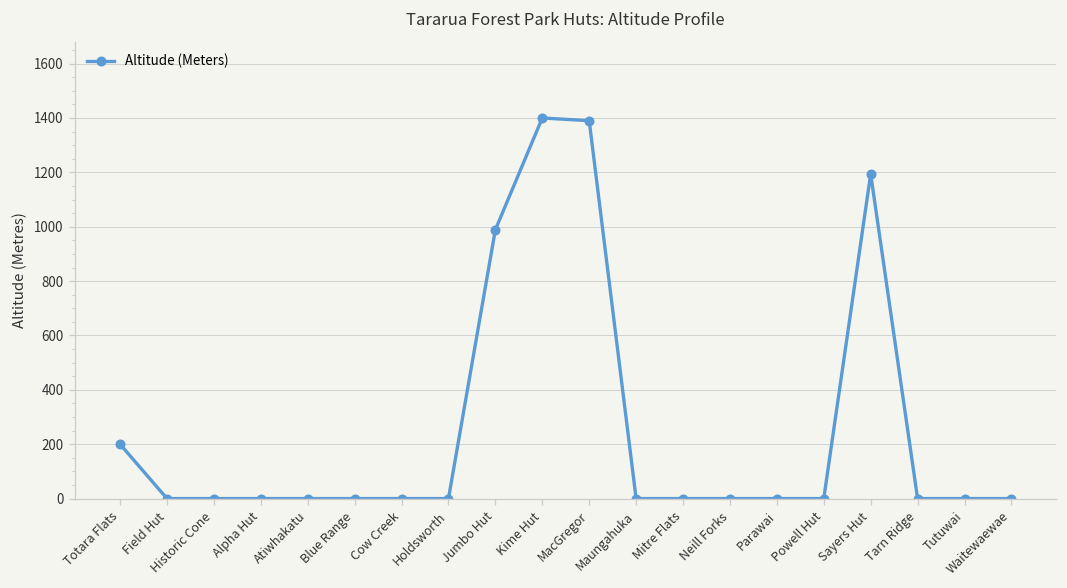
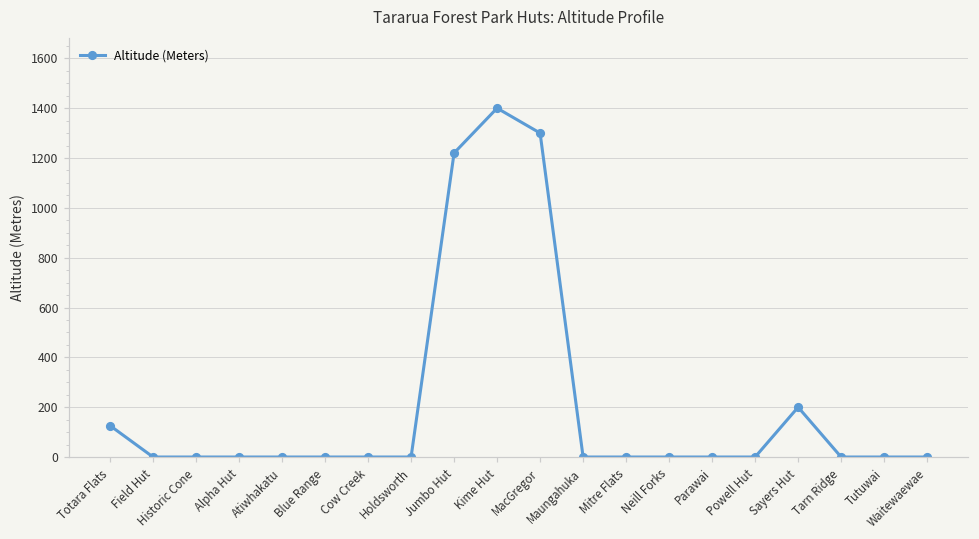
Totara Flats: 200 -> 130
Jumbo Hut: 990 -> 1220
MacGregor: 1390 -> 1300
Sayers Hut: 1190 -> 200
